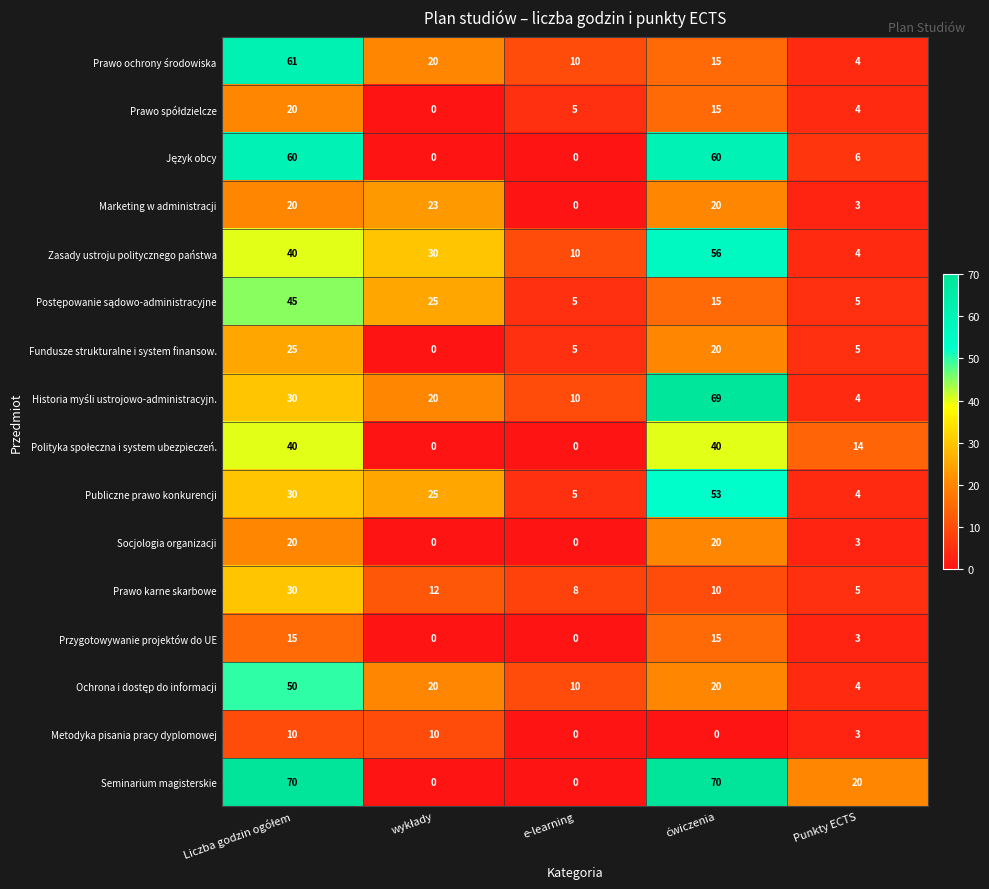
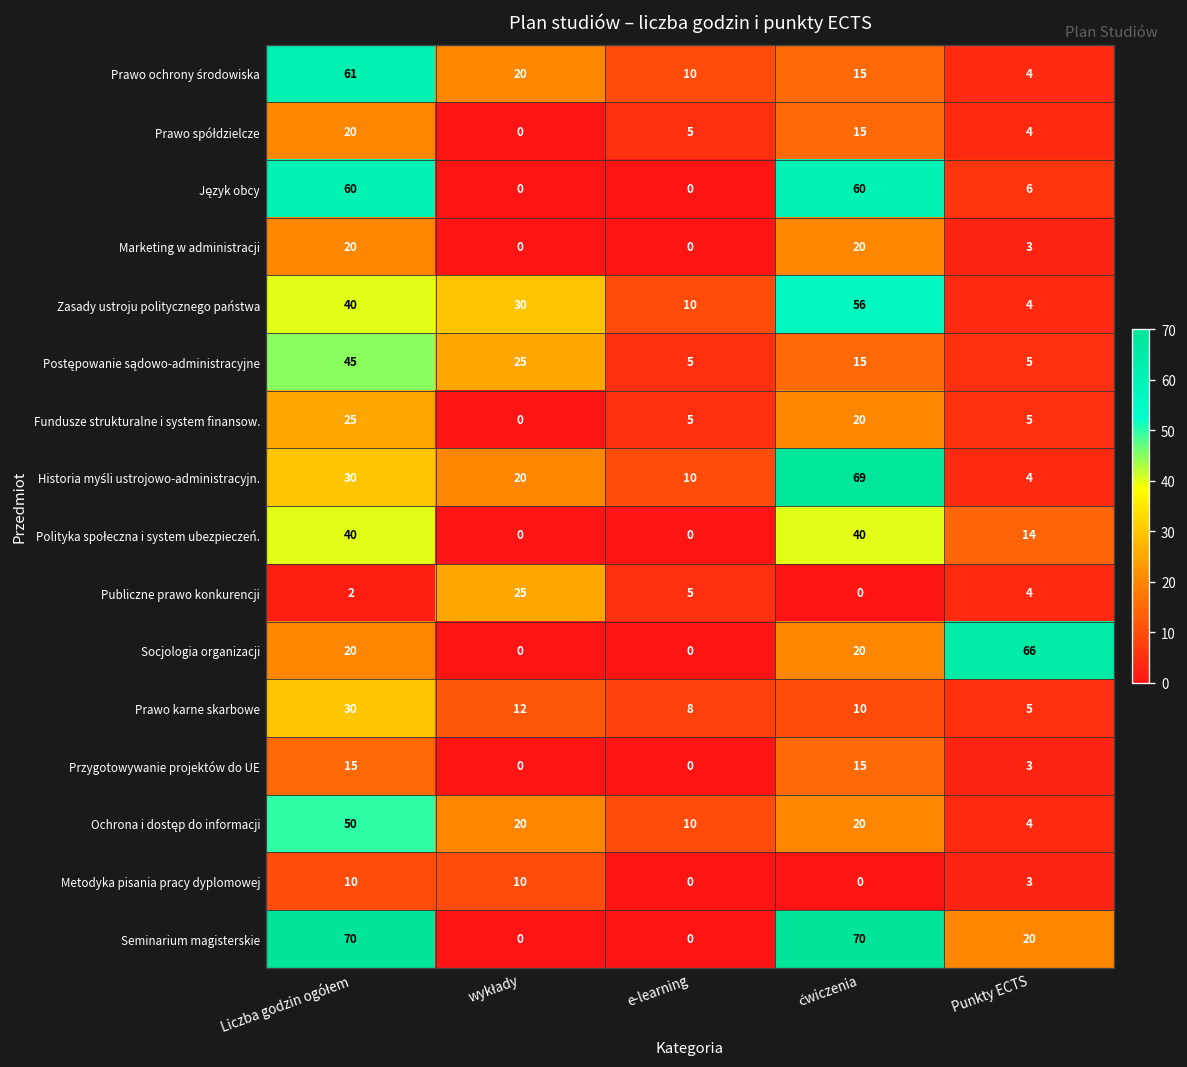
Marketing w administracji, wykłady: 23 -> 0
Publiczne prawo konkurencji, Liczba godzin ogółem: 30 -> 2
Publiczne prawo konkurencji, ćwiczenia: 53 -> 0
Socjologia organizacji, Punkty ECTS: 3 -> 66
